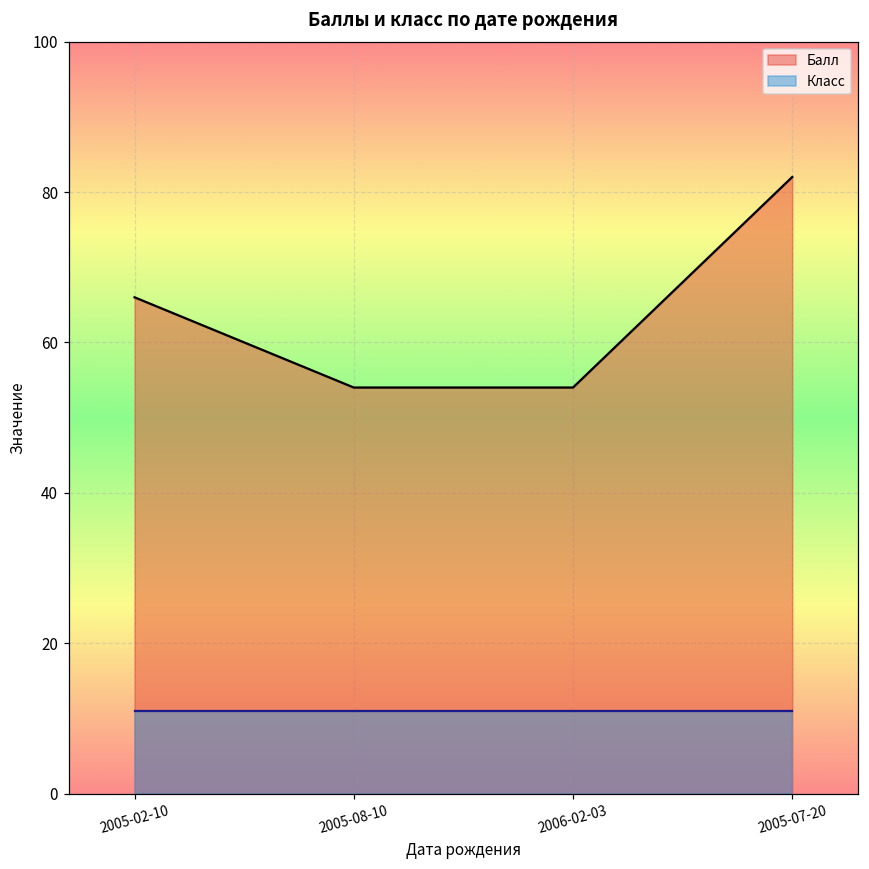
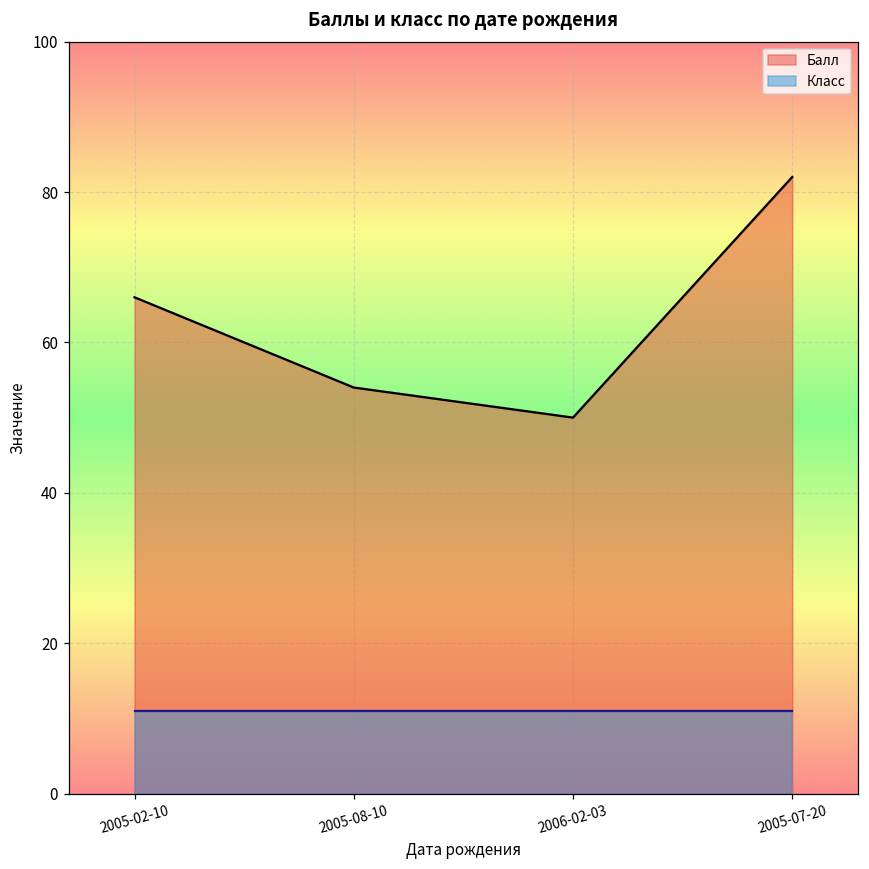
Балл, 2006-02-03: 54 -> 50
